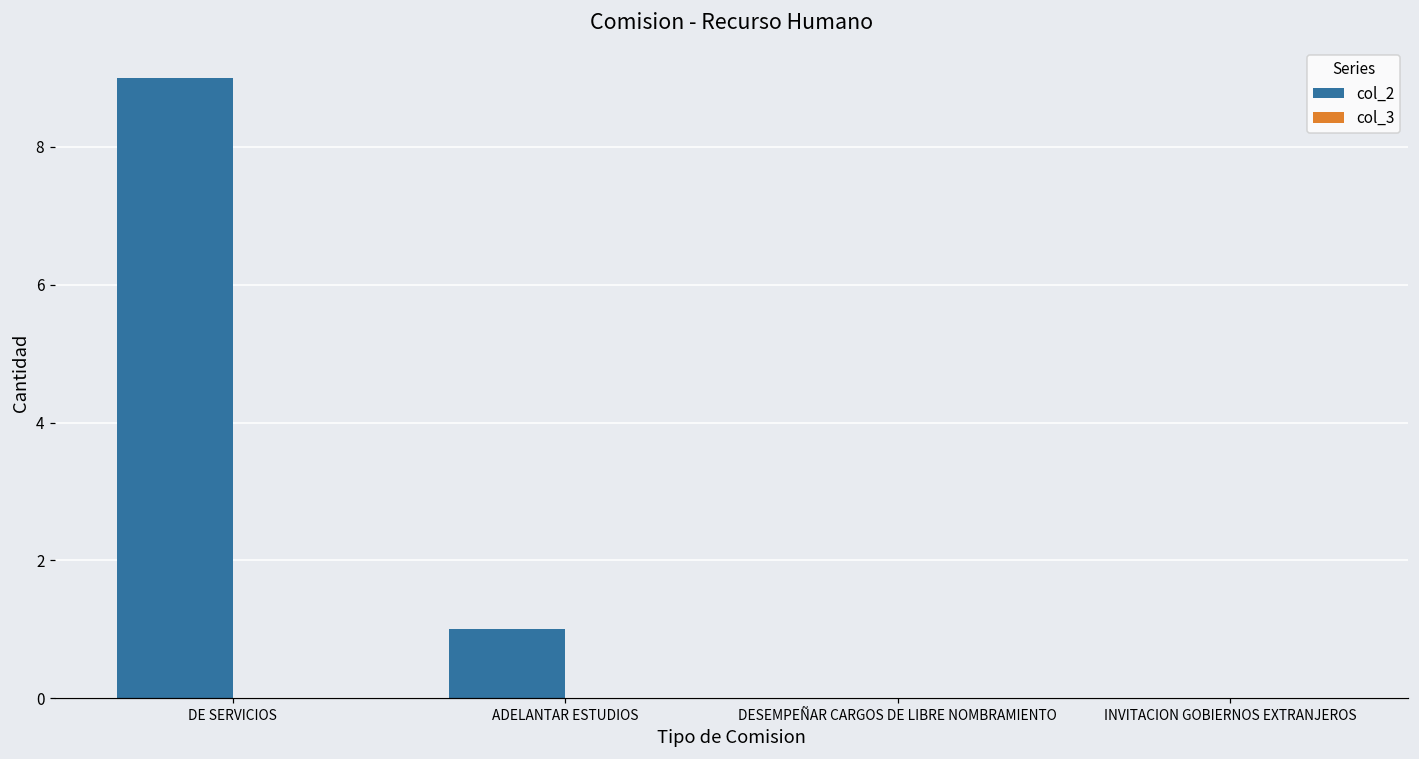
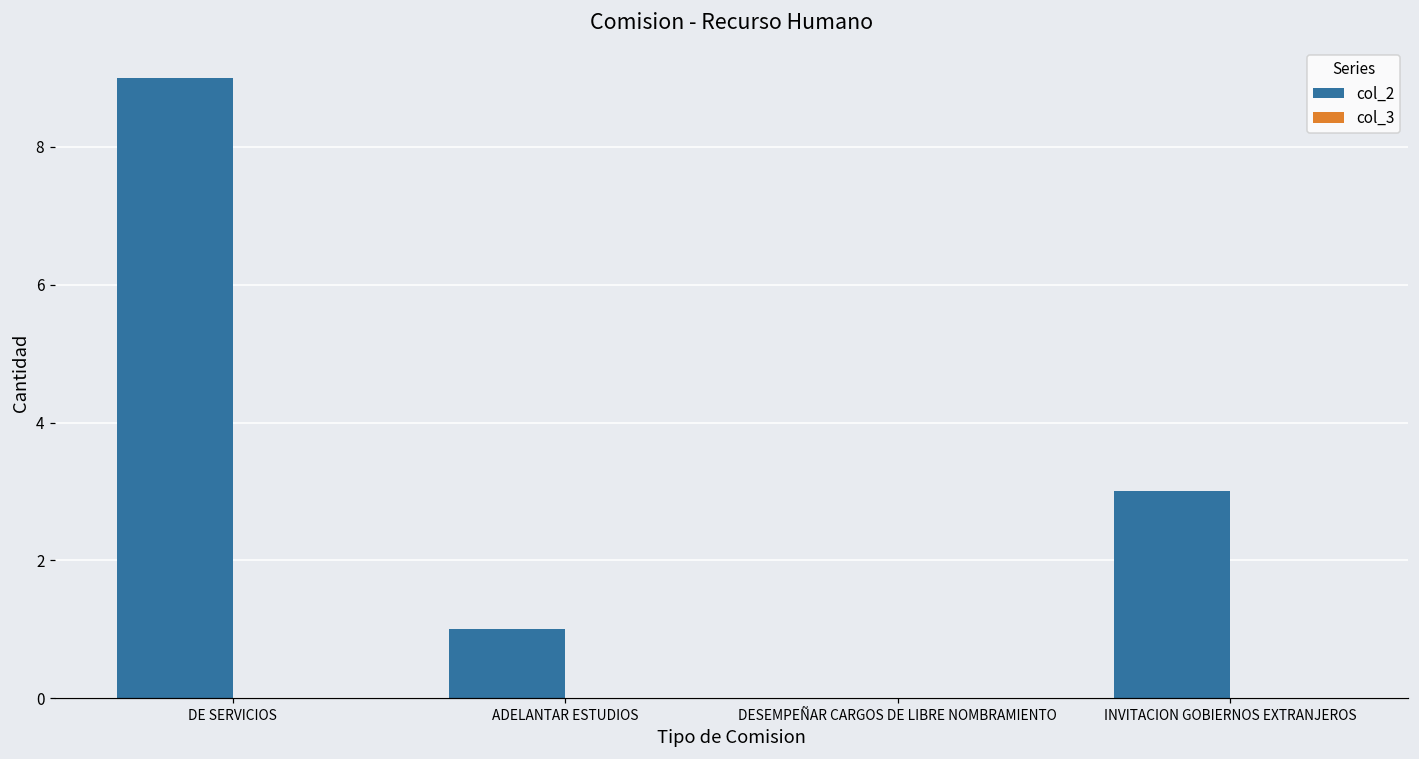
col_2, INVITACION GOBIERNOS EXTRANJEROS: 0 -> 3
